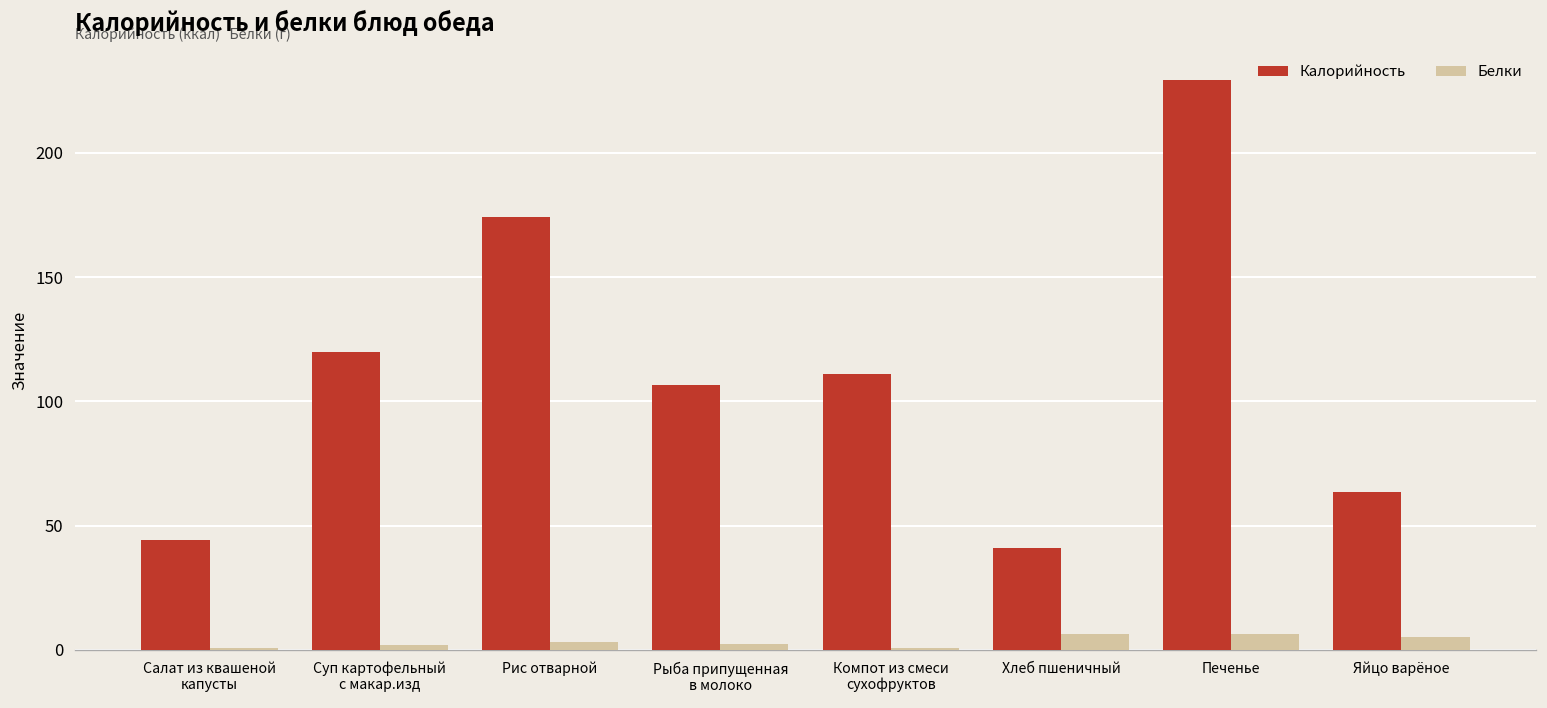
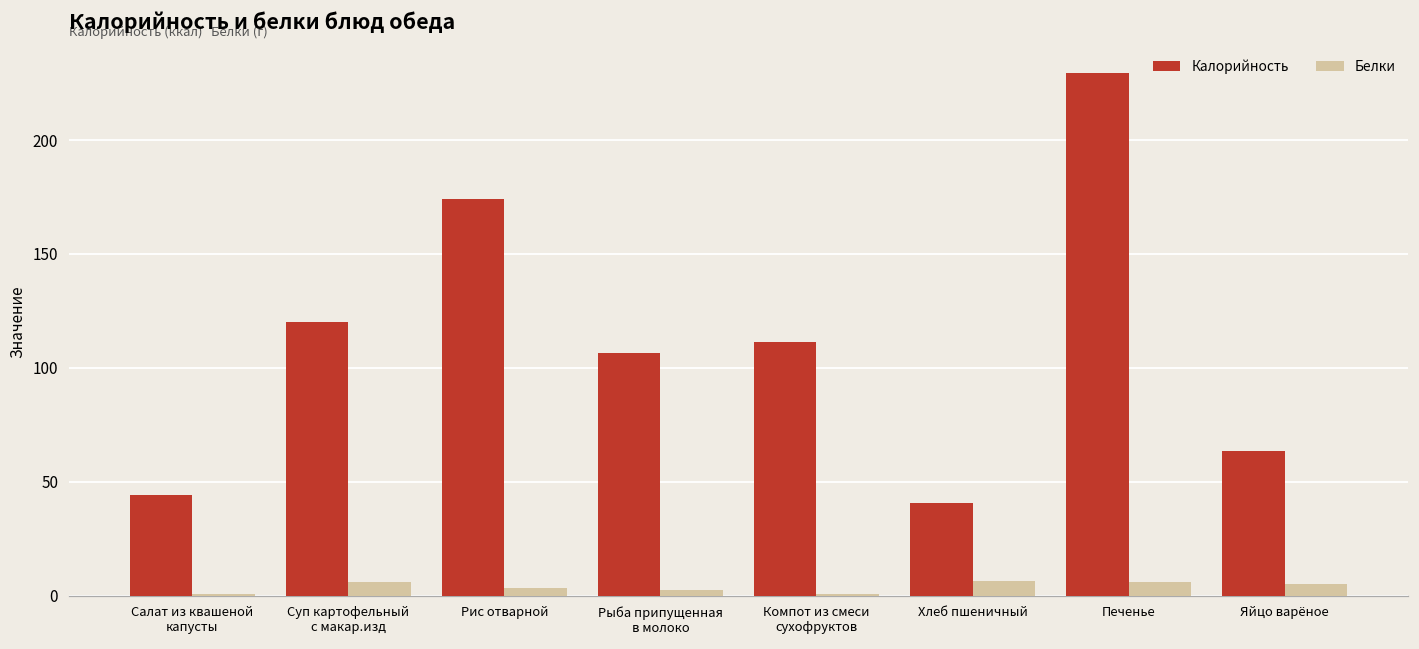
Белки, Суп картофельный с макар.изд: 2 -> 6
